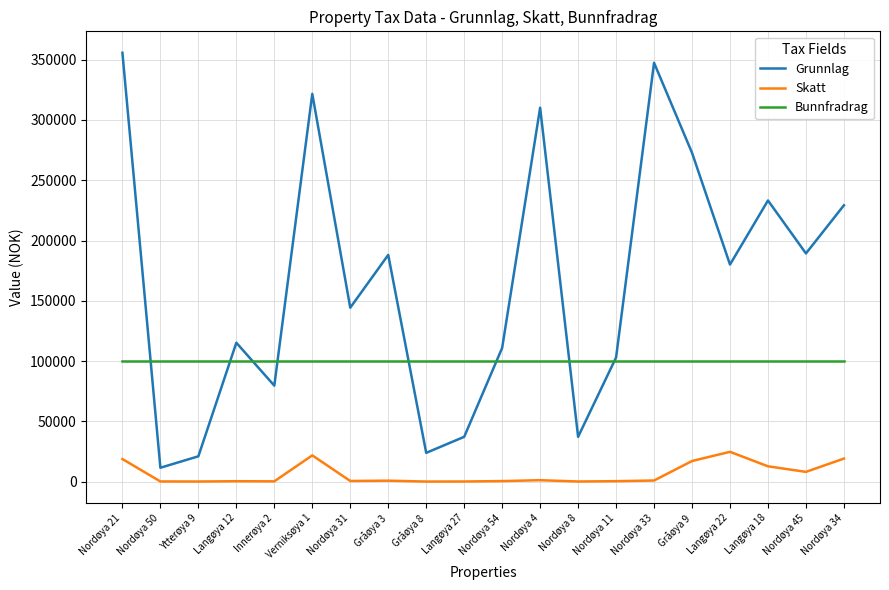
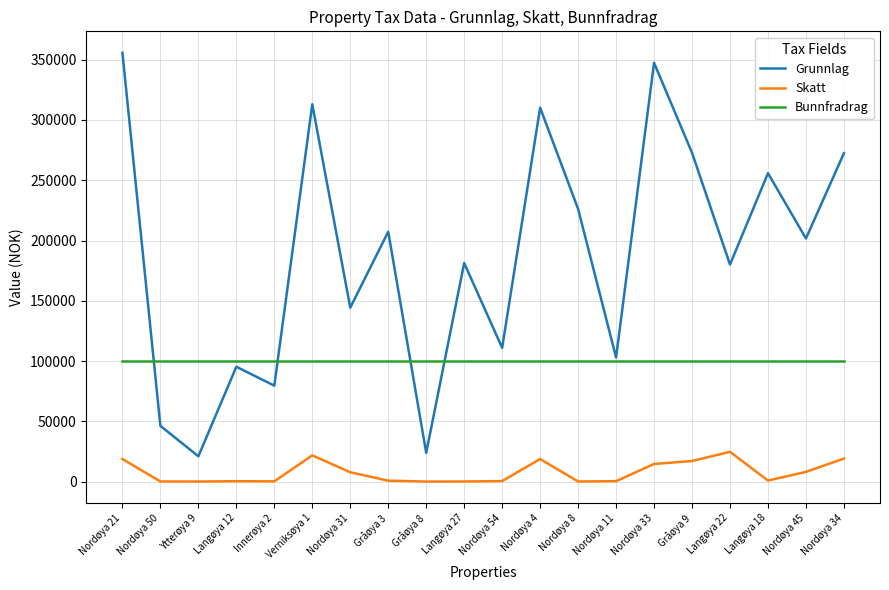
Grunnlag, Nordøya 50: 12000 -> 46000
Grunnlag, Langøya 12: 115000 -> 95000
Grunnlag, Verniksøya 1: 322000 -> 313000
Skatt, Nordøya 31: 1000 -> 8000
Grunnlag, Gråøya 3: 188000 -> 207000
Grunnlag, Langøya 27: 37000 -> 181000
Skatt, Nordøya 4: 1000 -> 19000
Grunnlag, Nordøya 8: 37000 -> 226000
Skatt, Nordøya 33: 1000 -> 15000
Grunnlag, Langøya 18: 233000 -> 256000
Skatt, Langøya 18: 13000 -> 1000
Grunnlag, Nordøya 45: 189000 -> 202000
Grunnlag, Nordøya 34: 229000 -> 272000
